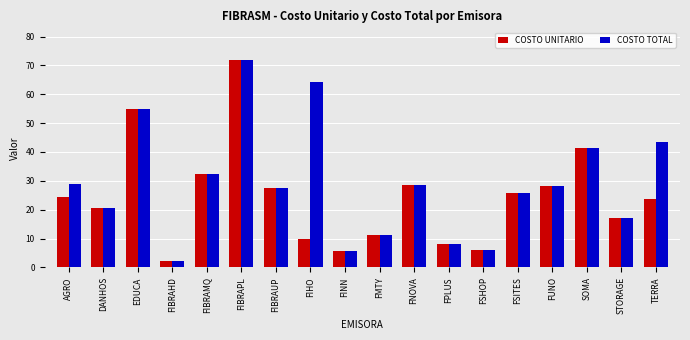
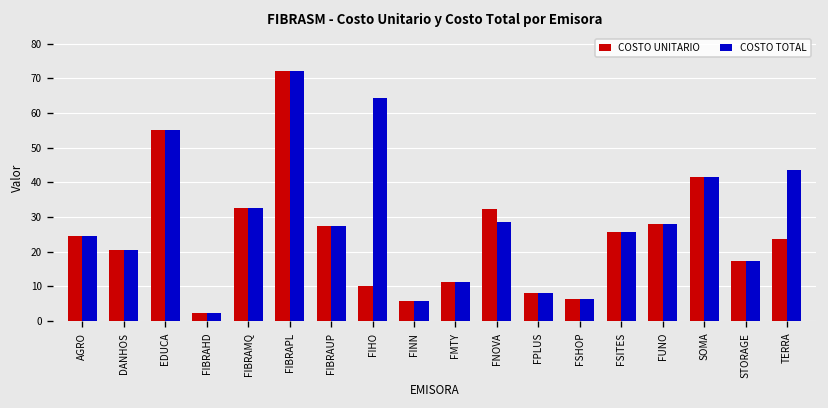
COSTO TOTAL, AGRO: 29 -> 25
COSTO UNITARIO, FNOVA: 29 -> 32
